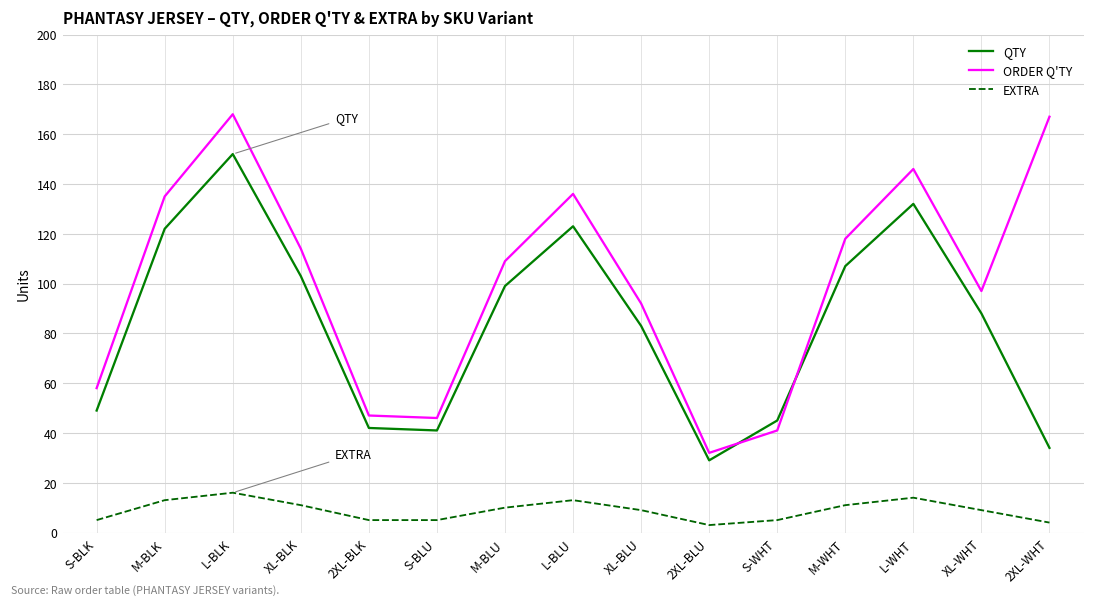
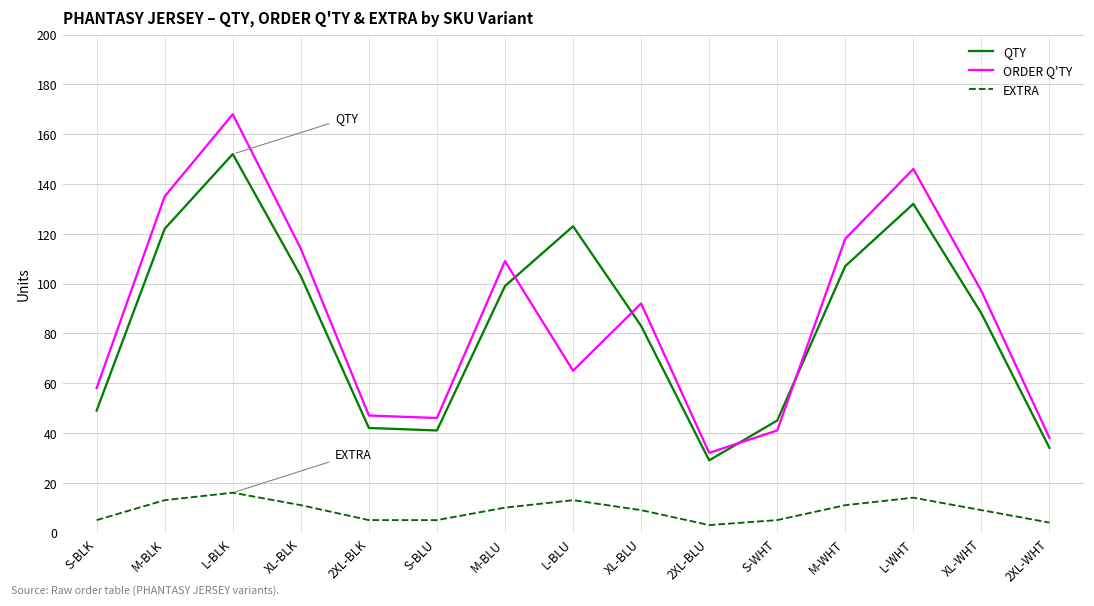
ORDER Q'TY, L-BLU: 136 -> 65
ORDER Q'TY, 2XL-WHT: 167 -> 38
